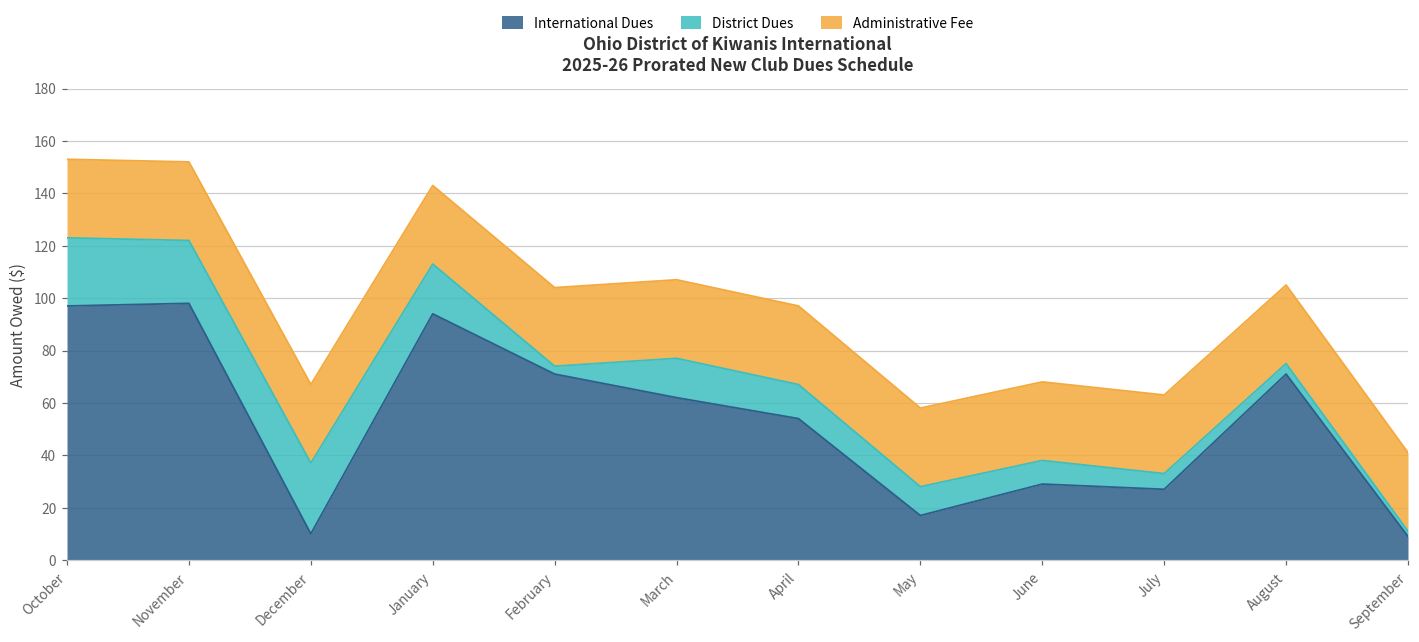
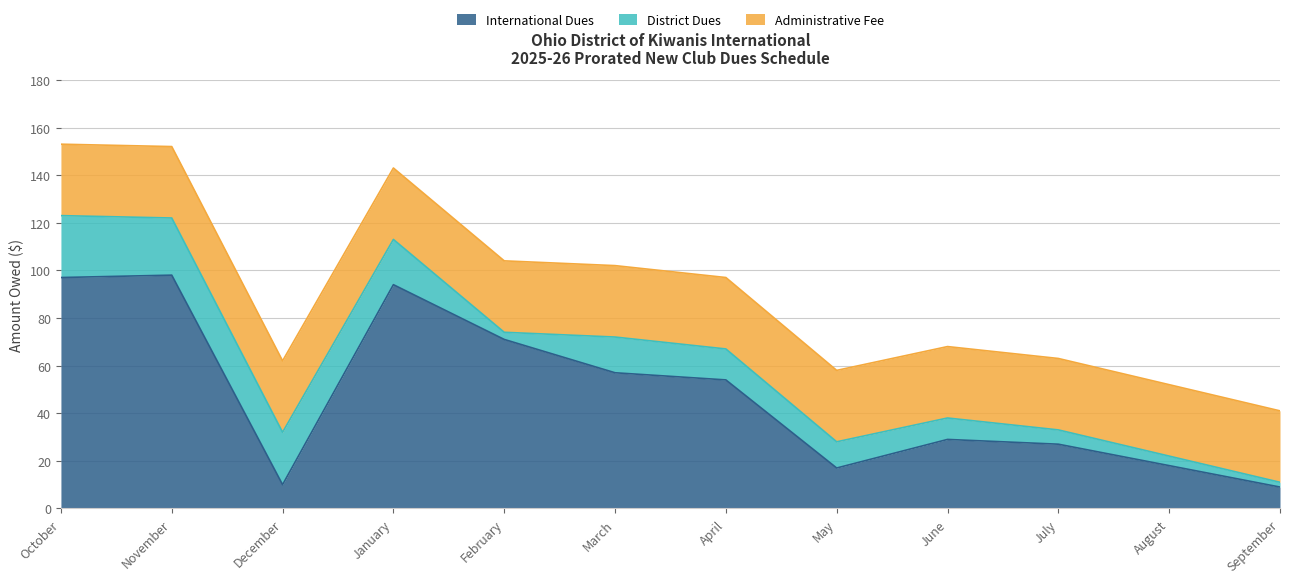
District Dues, December: 27 -> 22
International Dues, March: 62 -> 57
International Dues, August: 71 -> 18
